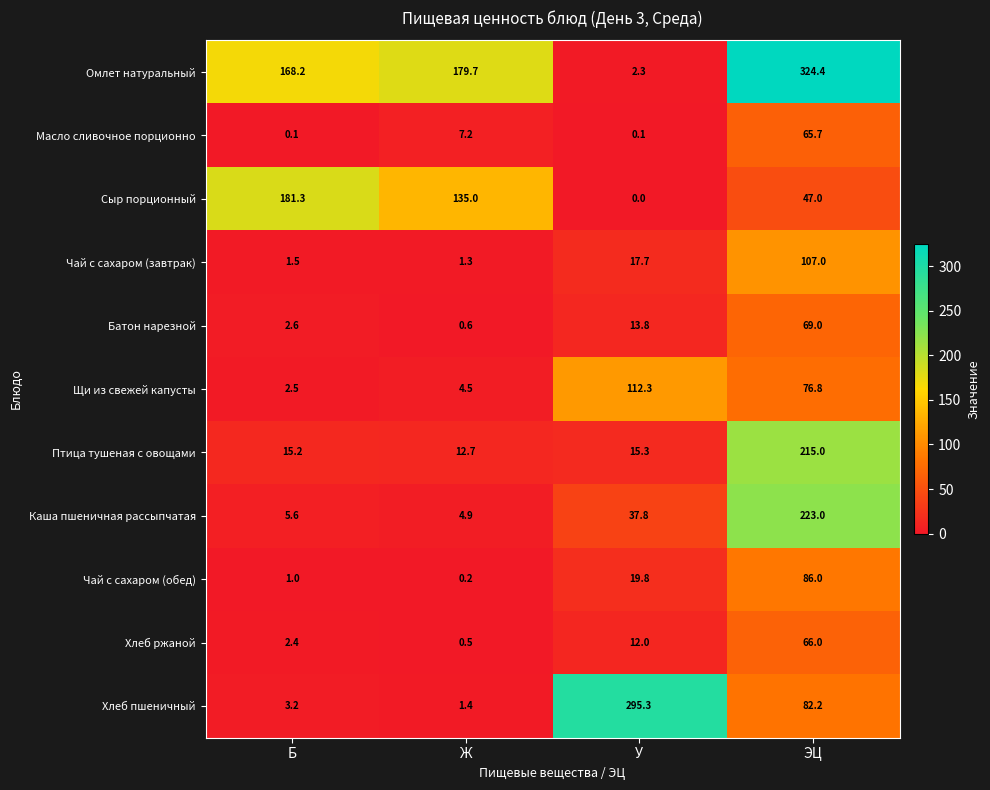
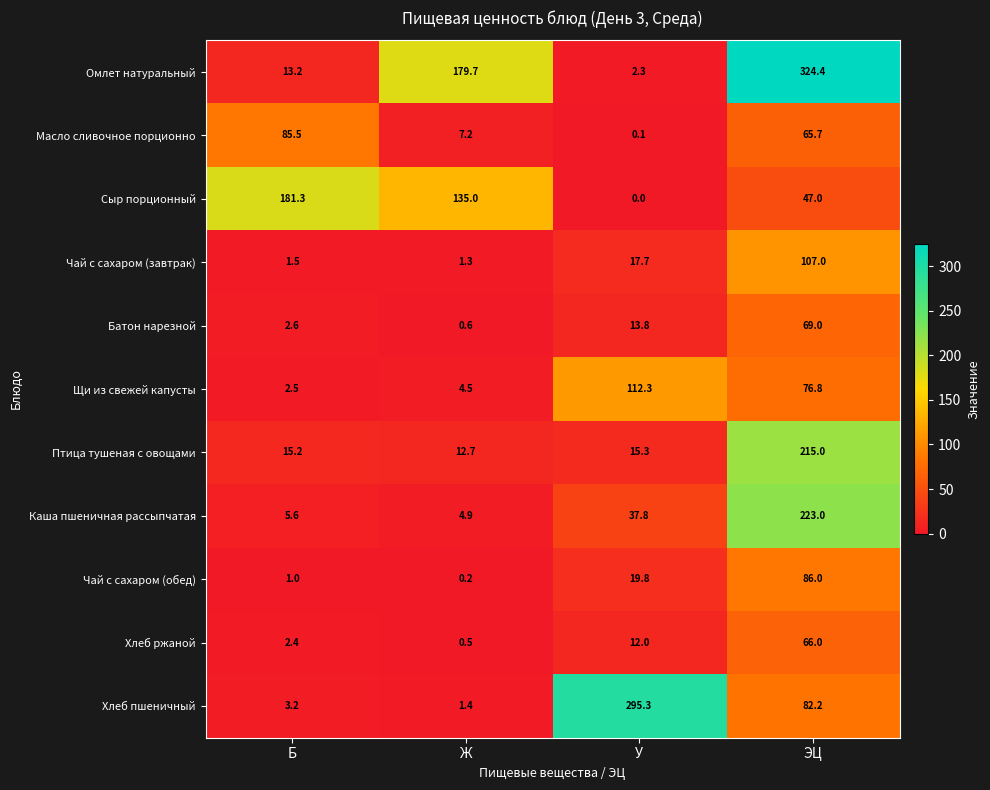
Омлет натуральный, Б: 168.2 -> 13.2
Масло сливочное порционно, Б: 0.1 -> 85.5
